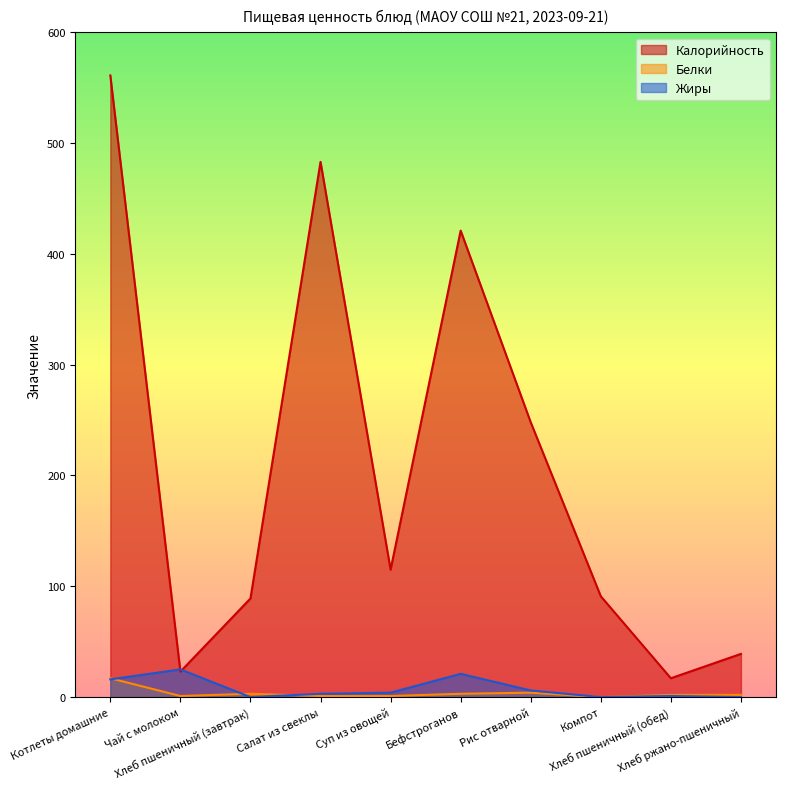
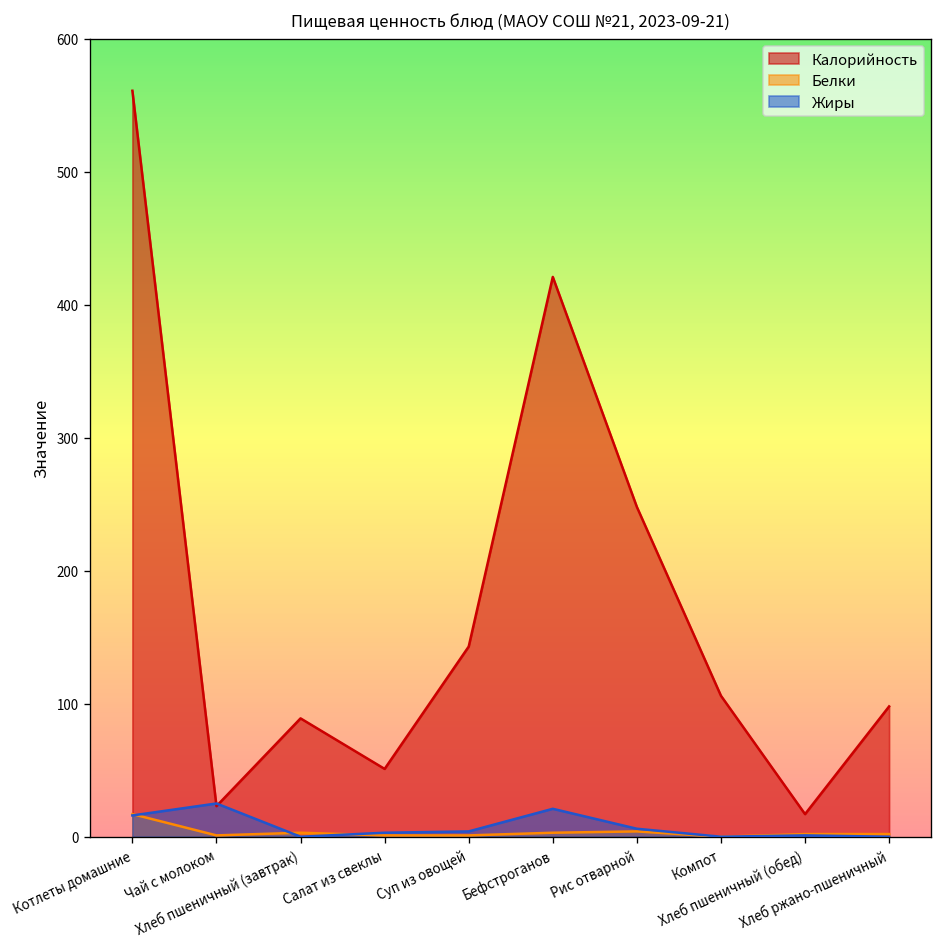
Калорийность, Салат из свеклы: 483 -> 51
Калорийность, Суп из овощей: 115 -> 143
Калорийность, Компот: 91 -> 106
Калорийность, Хлеб ржано-пшеничный: 39 -> 98
